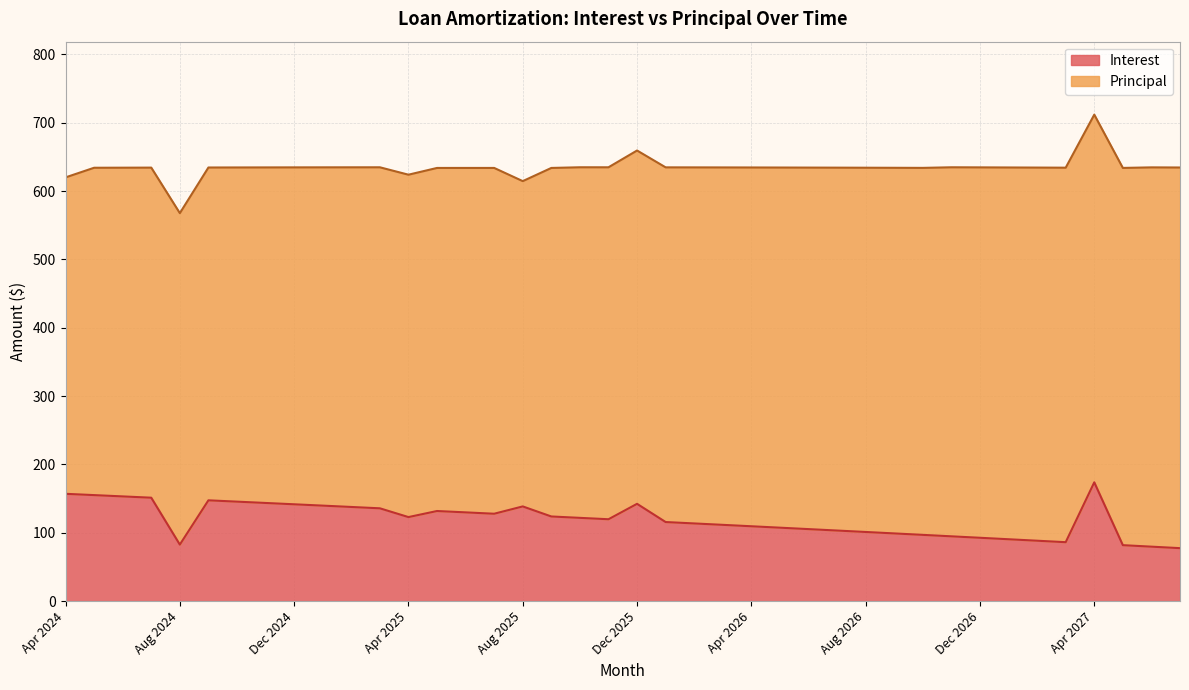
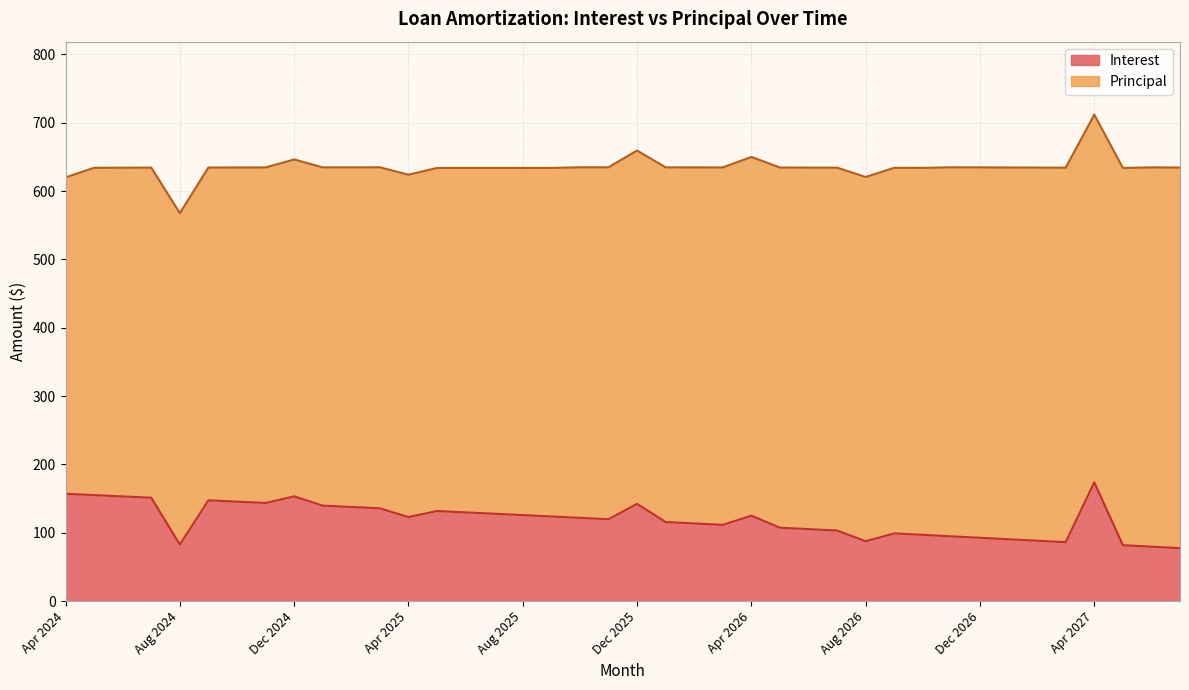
Interest, Dec 2024: 140 -> 150
Interest, Aug 2025: 140 -> 130
Principal, Aug 2025: 480 -> 510
Interest, Apr 2026: 110 -> 120
Interest, Aug 2026: 100 -> 90
